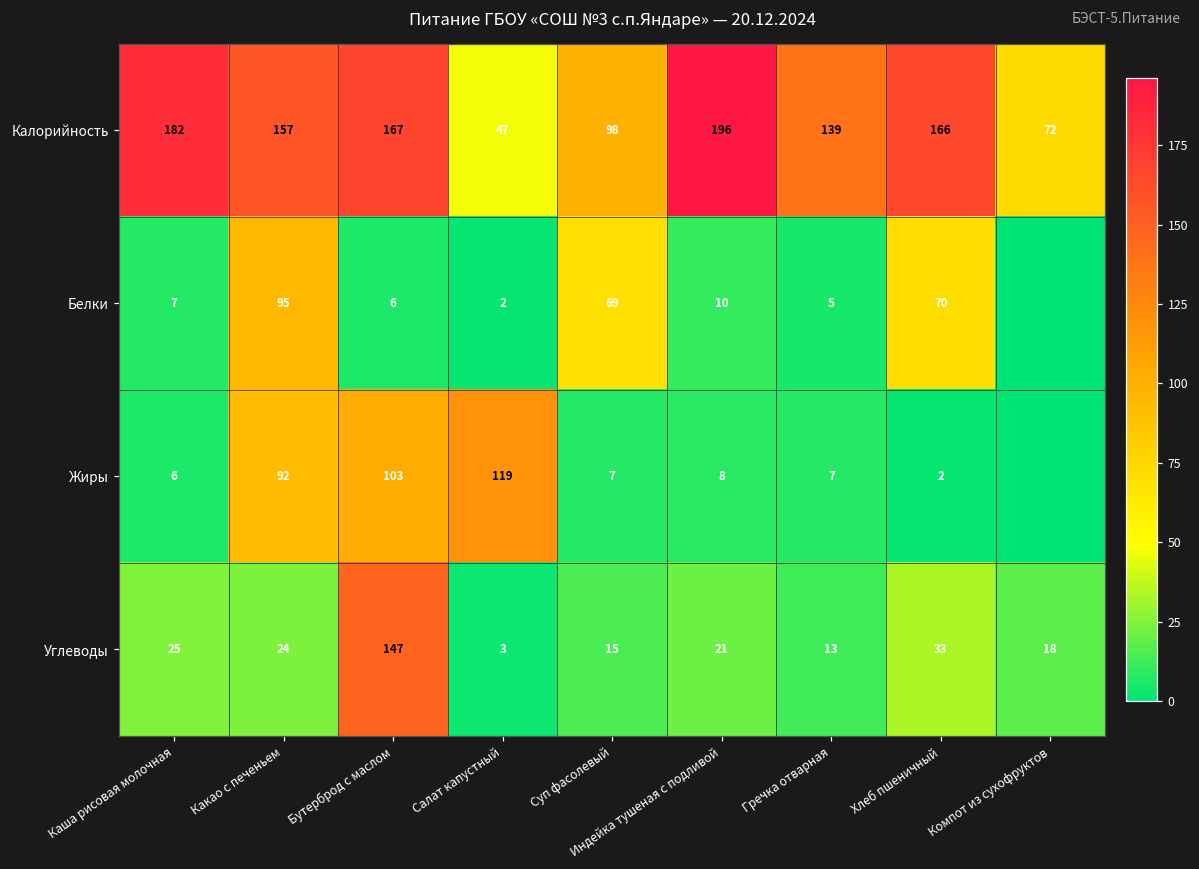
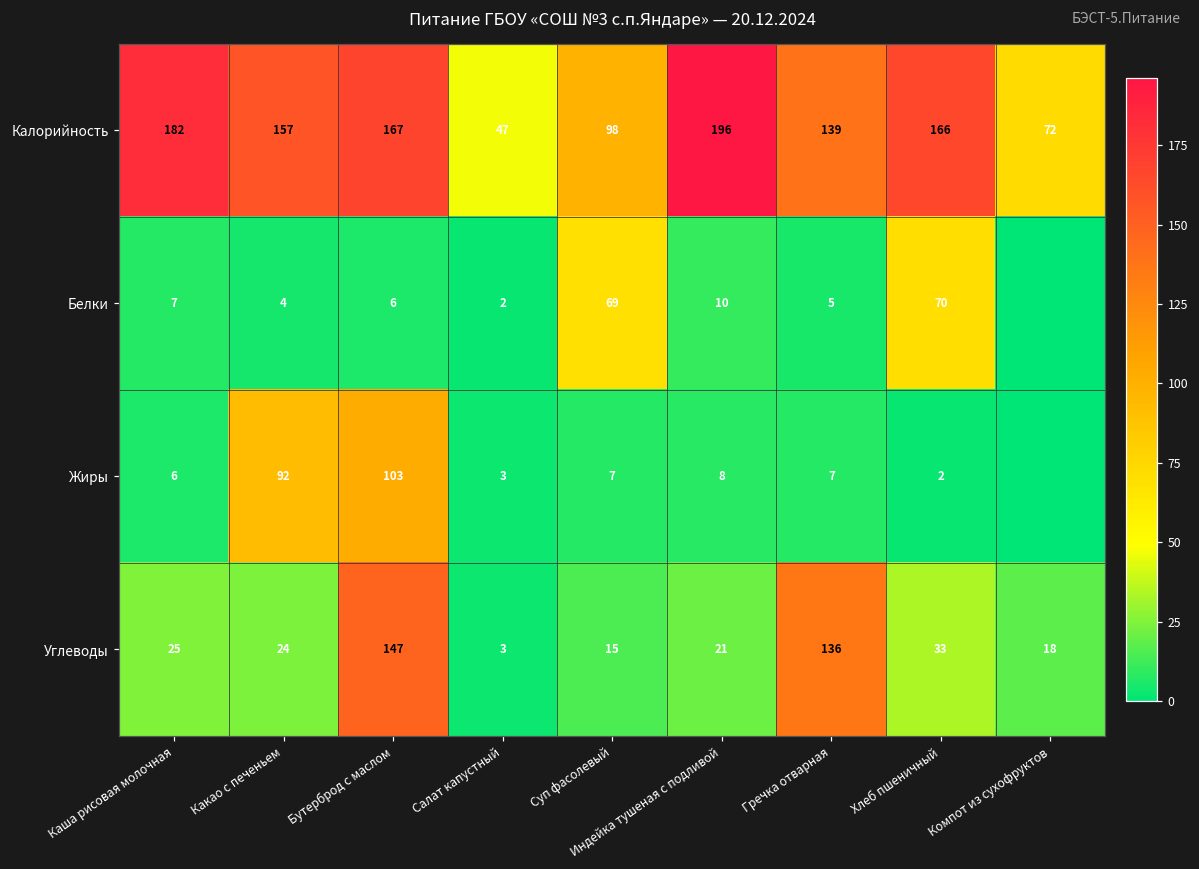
Белки, Какао с печеньем: 95 -> 4
Жиры, Салат капустный: 119 -> 3
Углеводы, Гречка отварная: 13 -> 136
